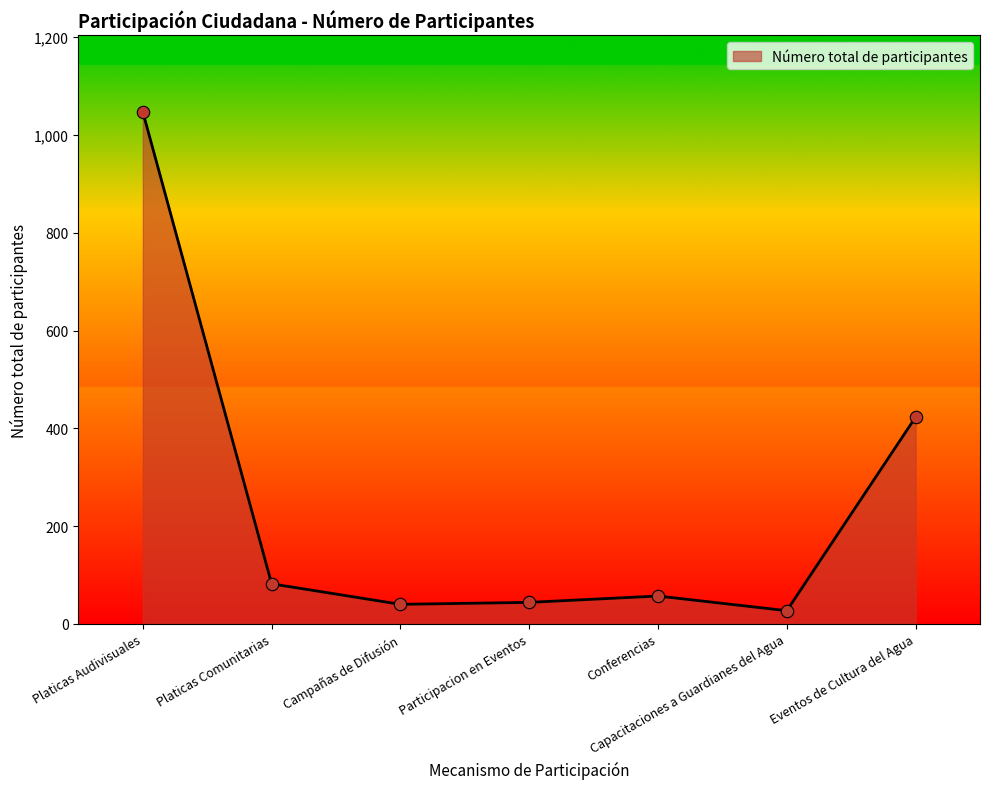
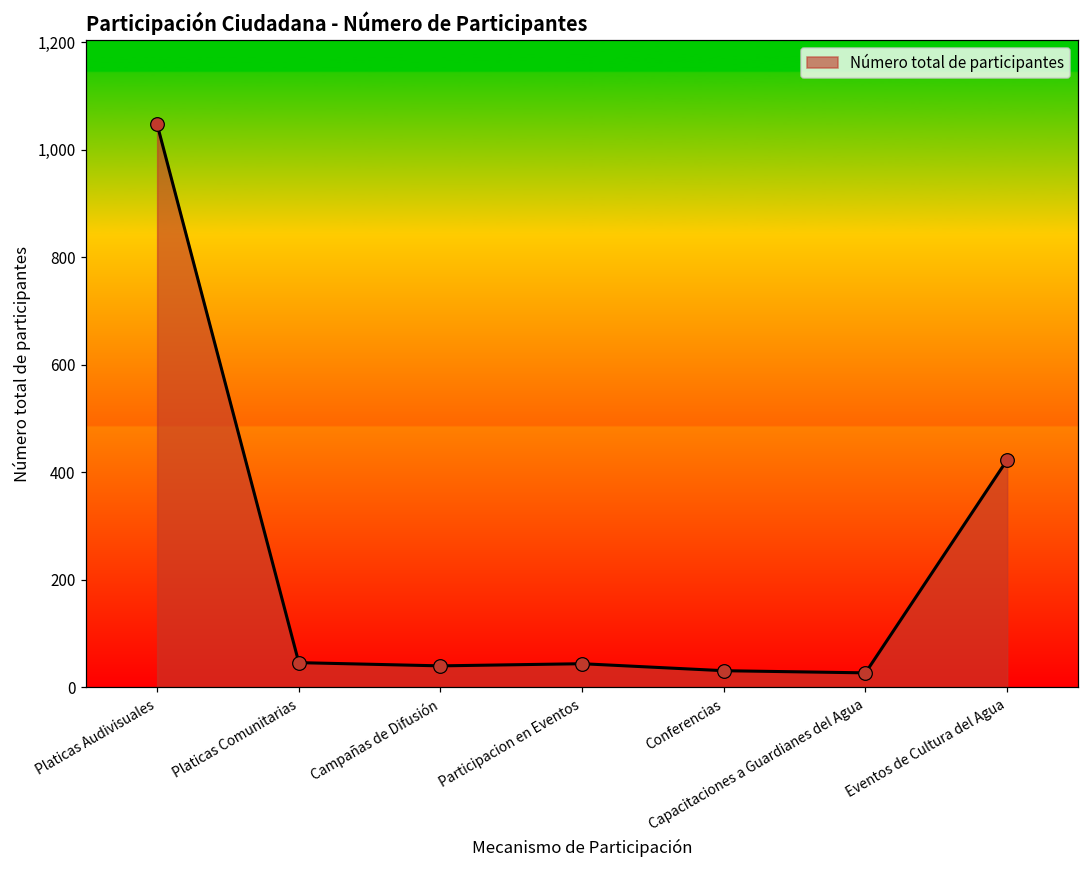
Platicas Comunitarias: 80 -> 50
Conferencias: 60 -> 30
